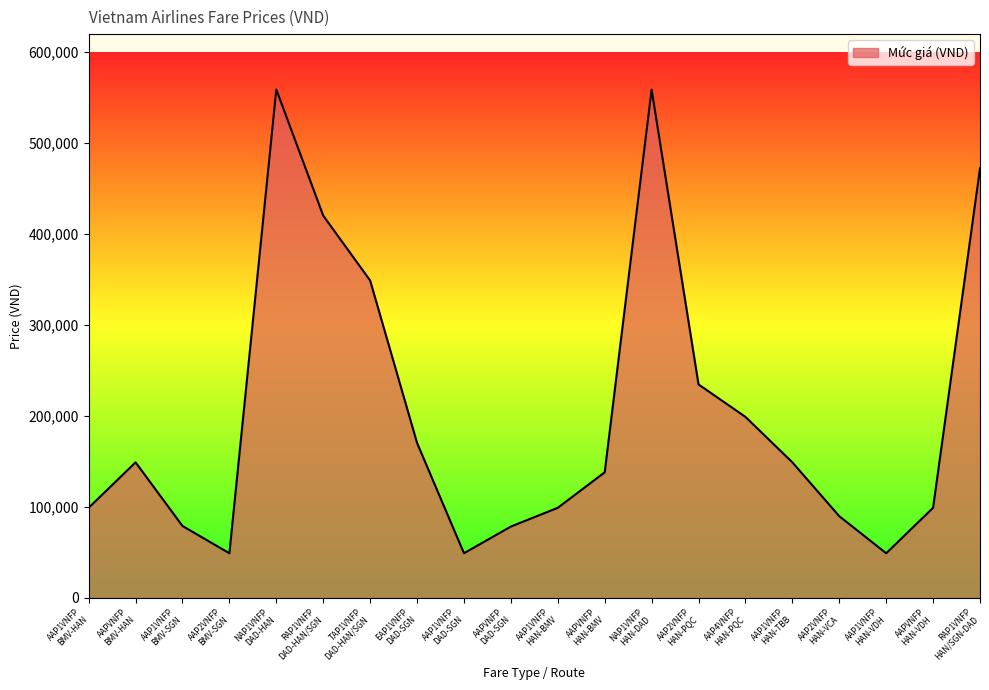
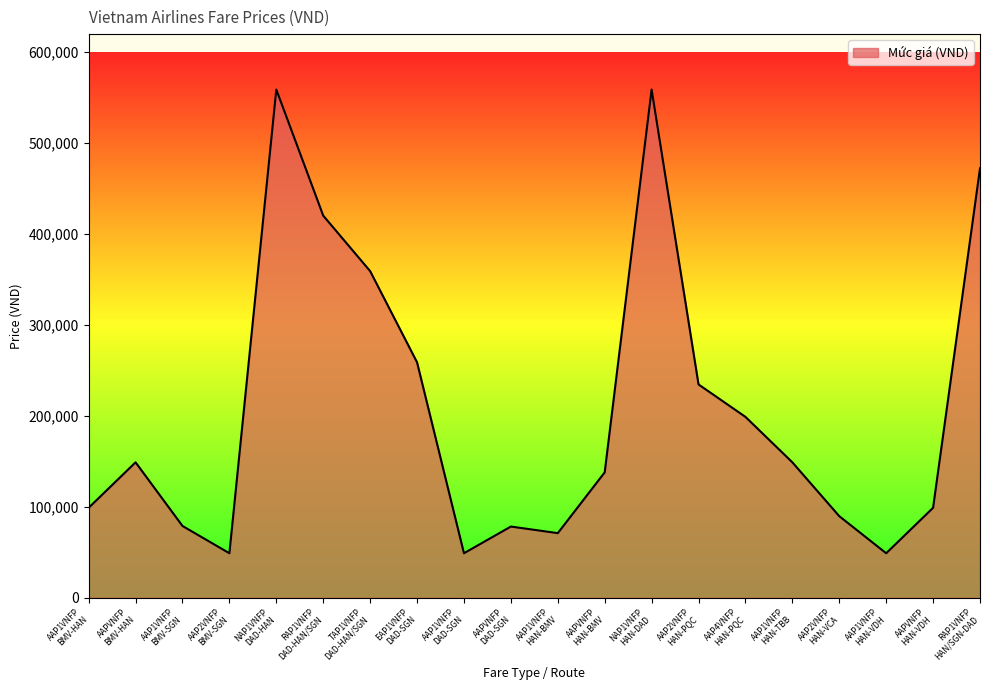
TAP1VNFP DAD-HAN/SGN: 350,000 -> 360,000
EAP1VNFP DAD-SGN: 170,000 -> 260,000
AAP1VNFP HAN-BMV: 100,000 -> 70,000
